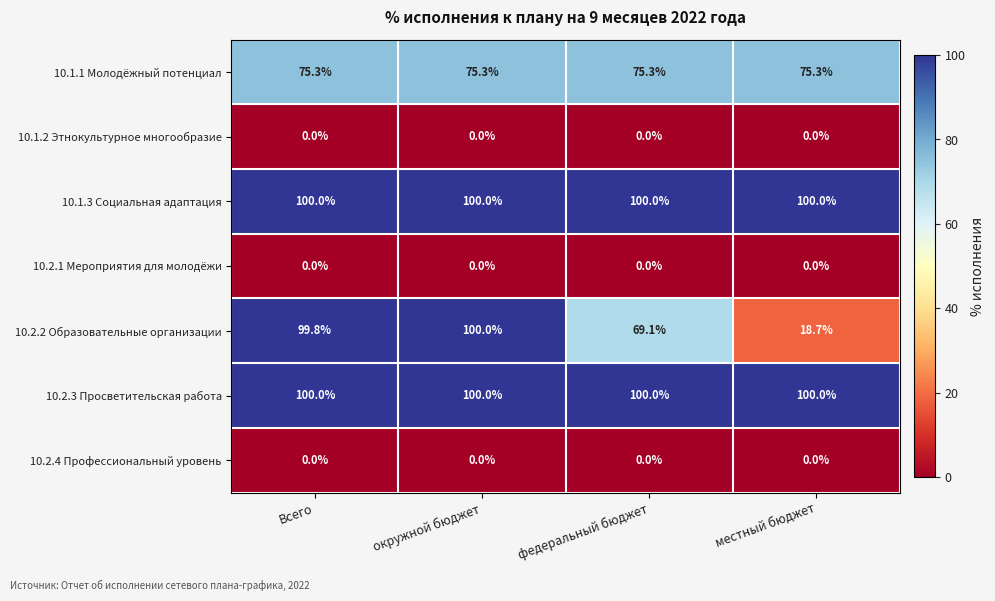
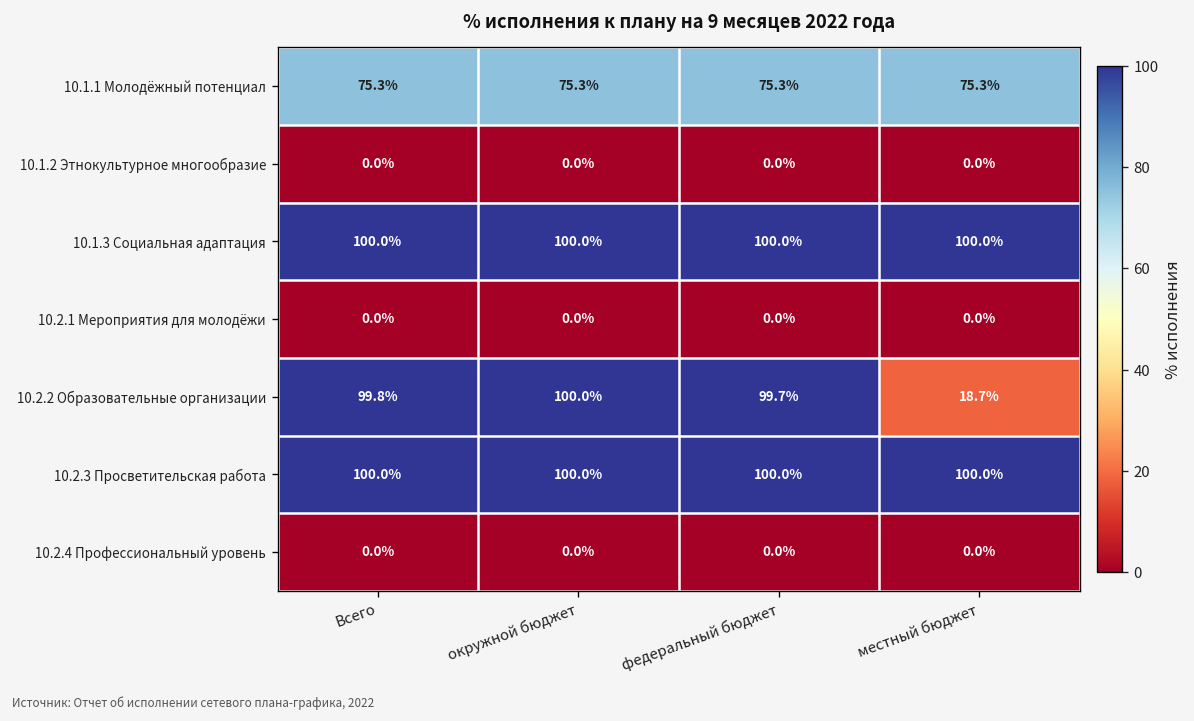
10.2.2 Образовательные организации, федеральный бюджет: 69.1% -> 99.7%
